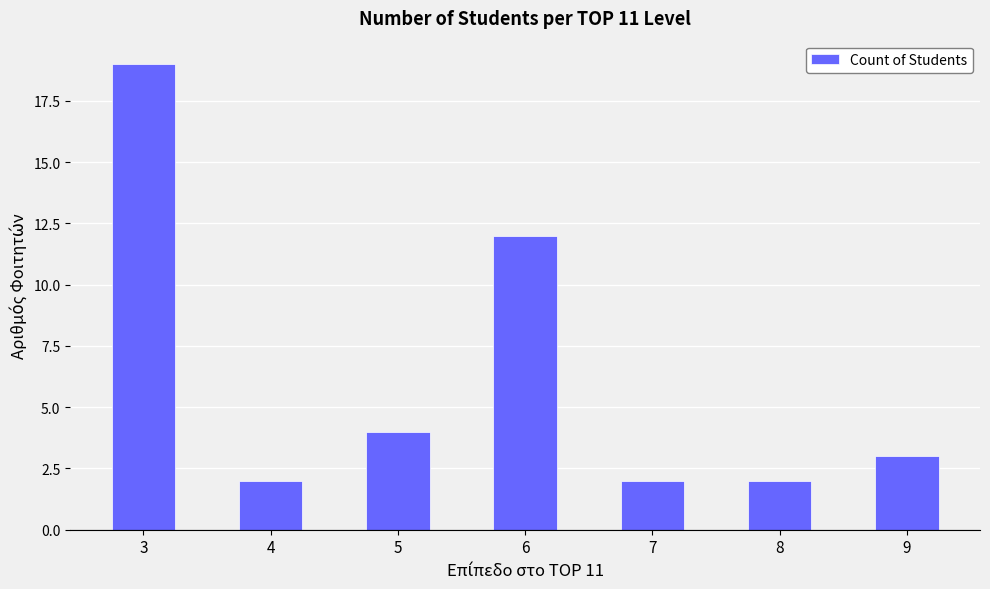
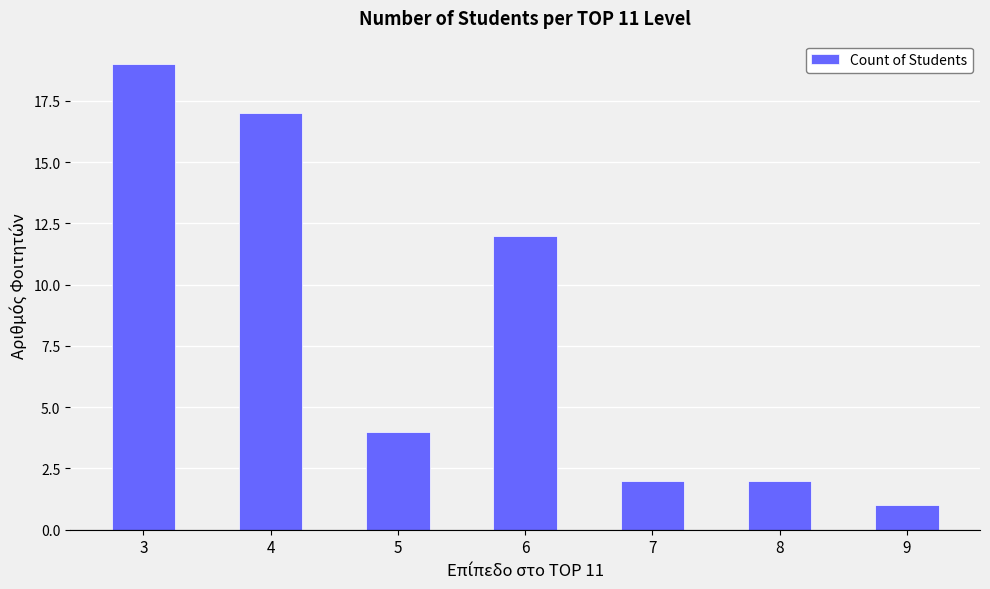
4: 2 -> 17
9: 3 -> 1
